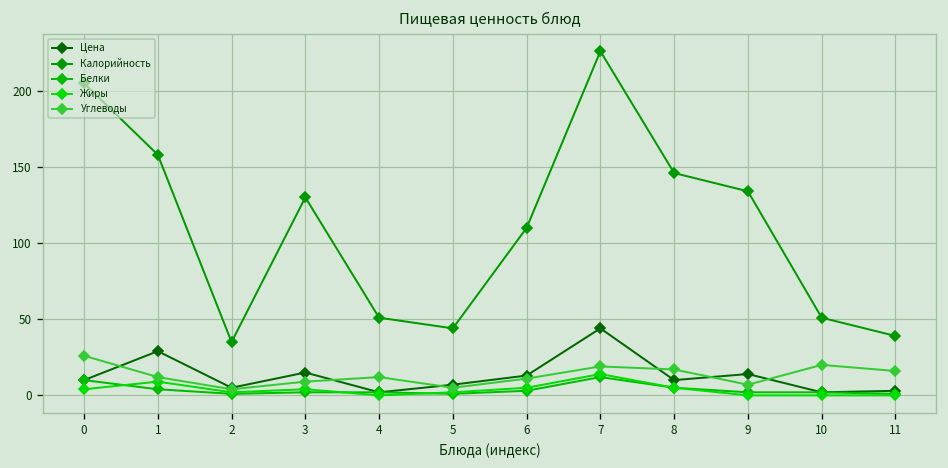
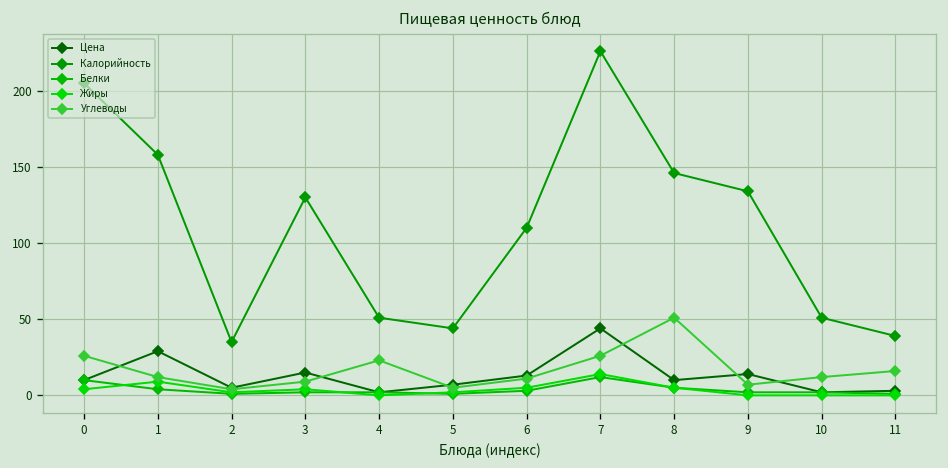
Углеводы, 4: 12 -> 23
Углеводы, 7: 19 -> 26
Углеводы, 8: 17 -> 51
Углеводы, 10: 20 -> 12
